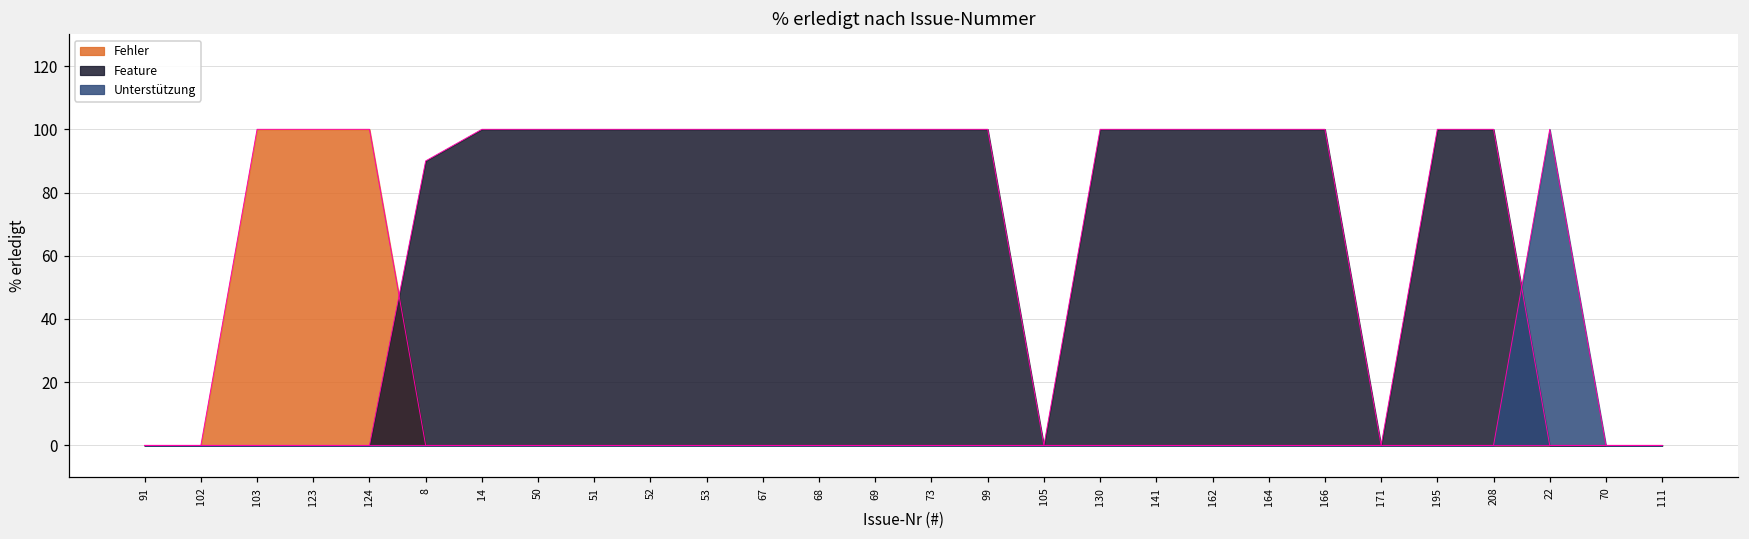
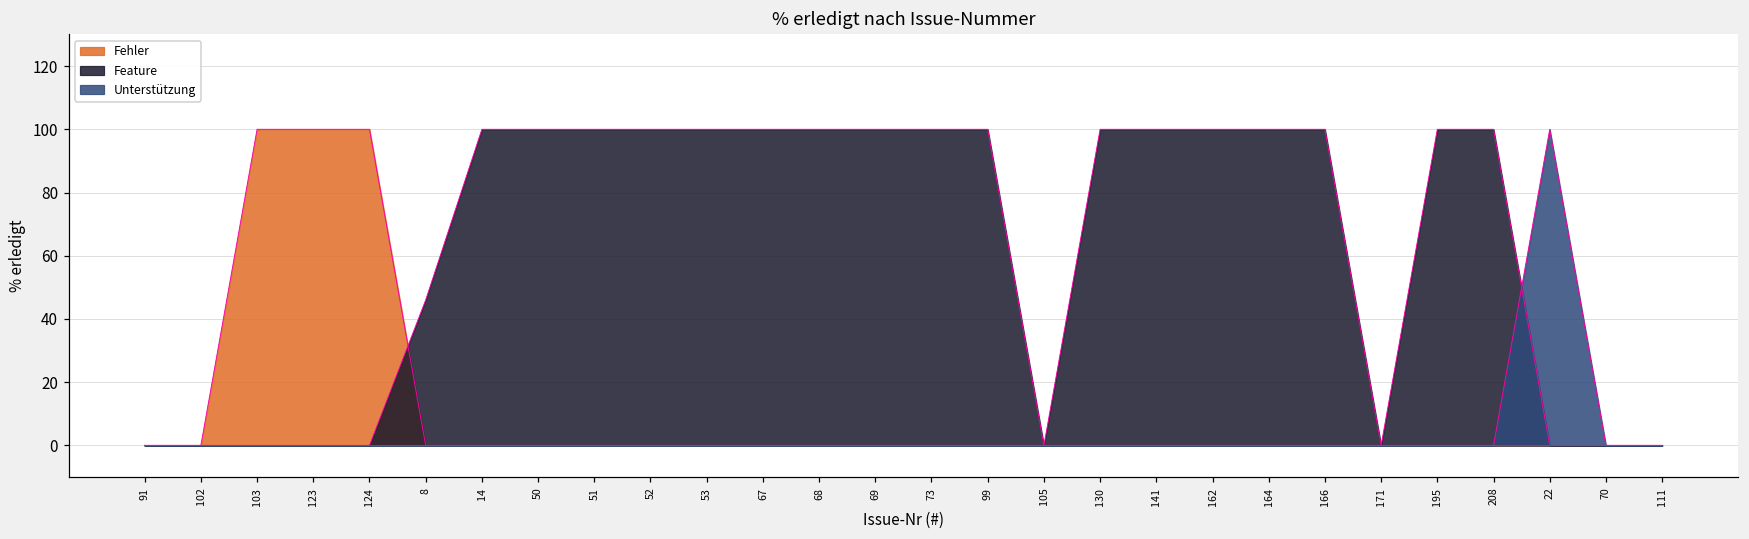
Feature, 8: 90 -> 46
